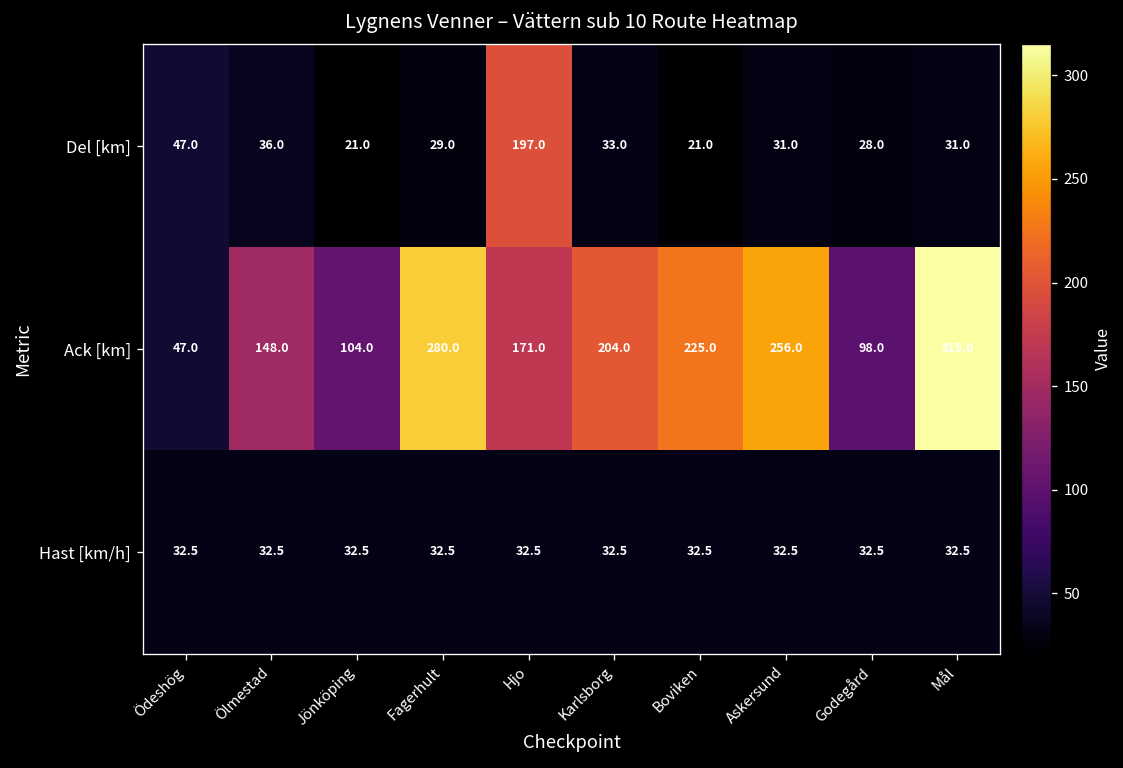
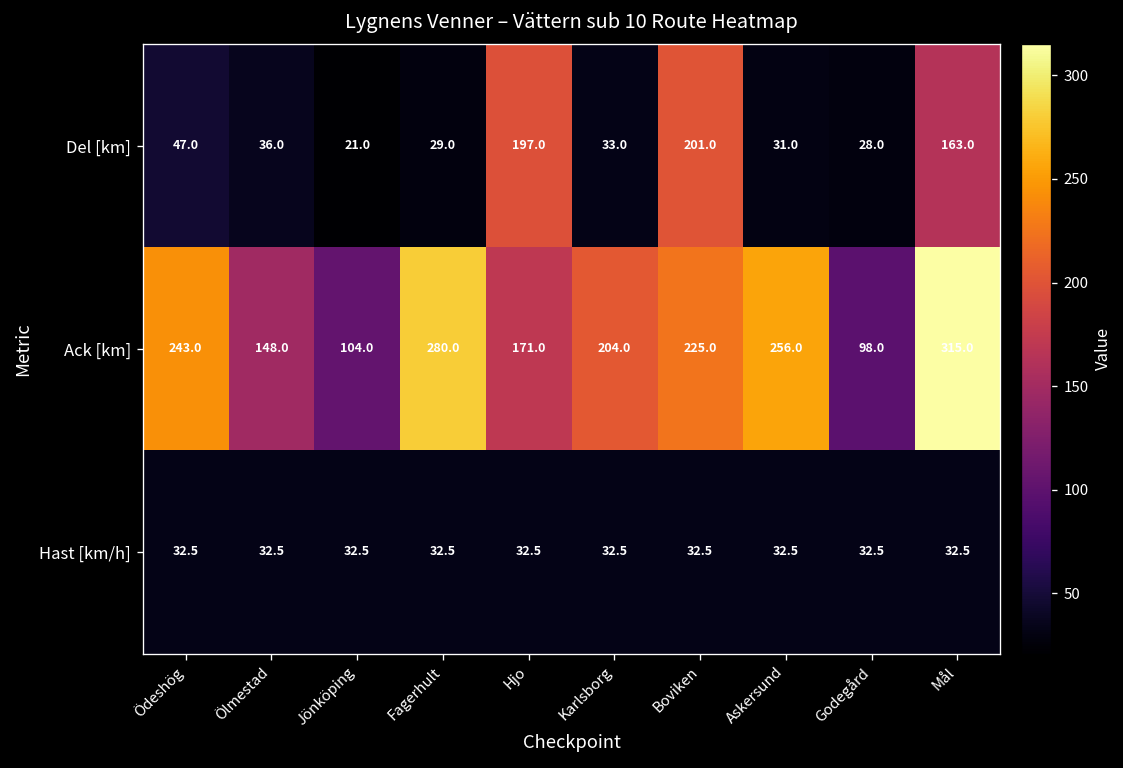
Del [km], Boviken: 21.0 -> 201.0
Del [km], Mål: 31.0 -> 163.0
Ack [km], Ödeshög: 47.0 -> 243.0
